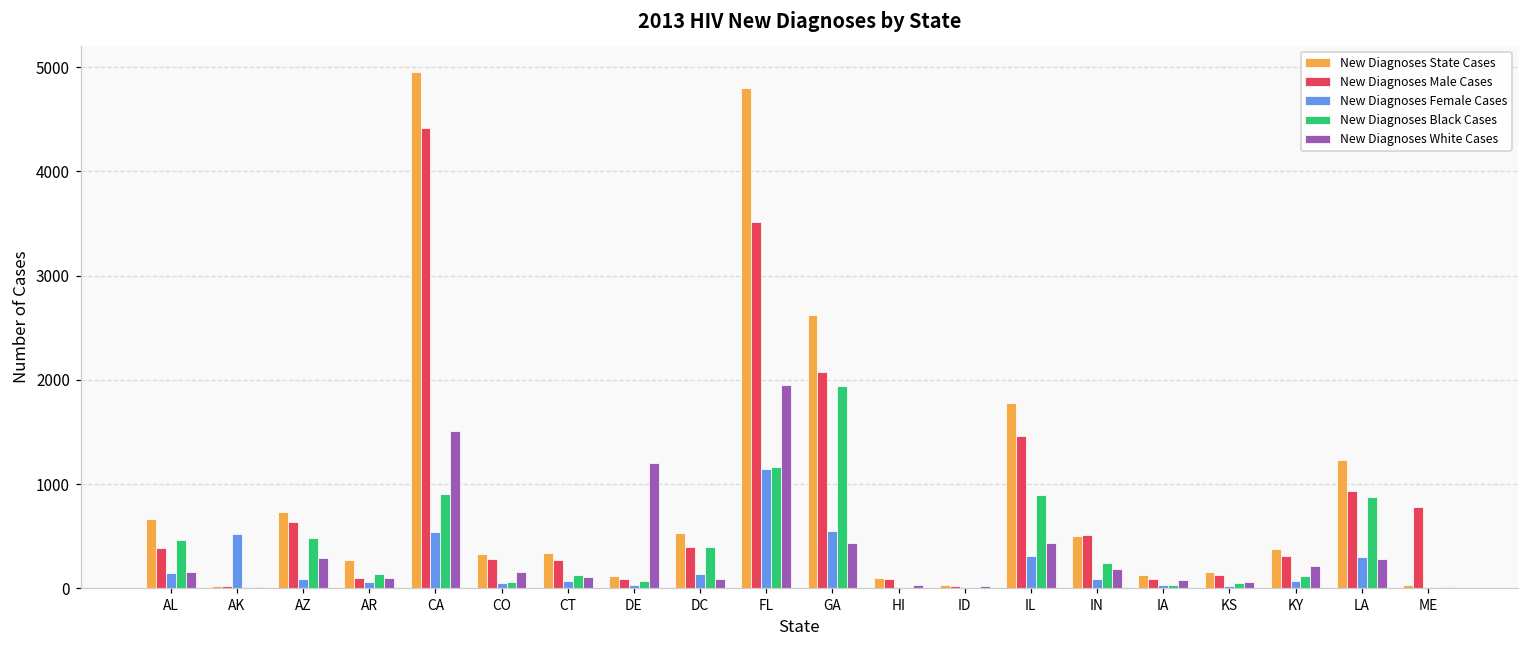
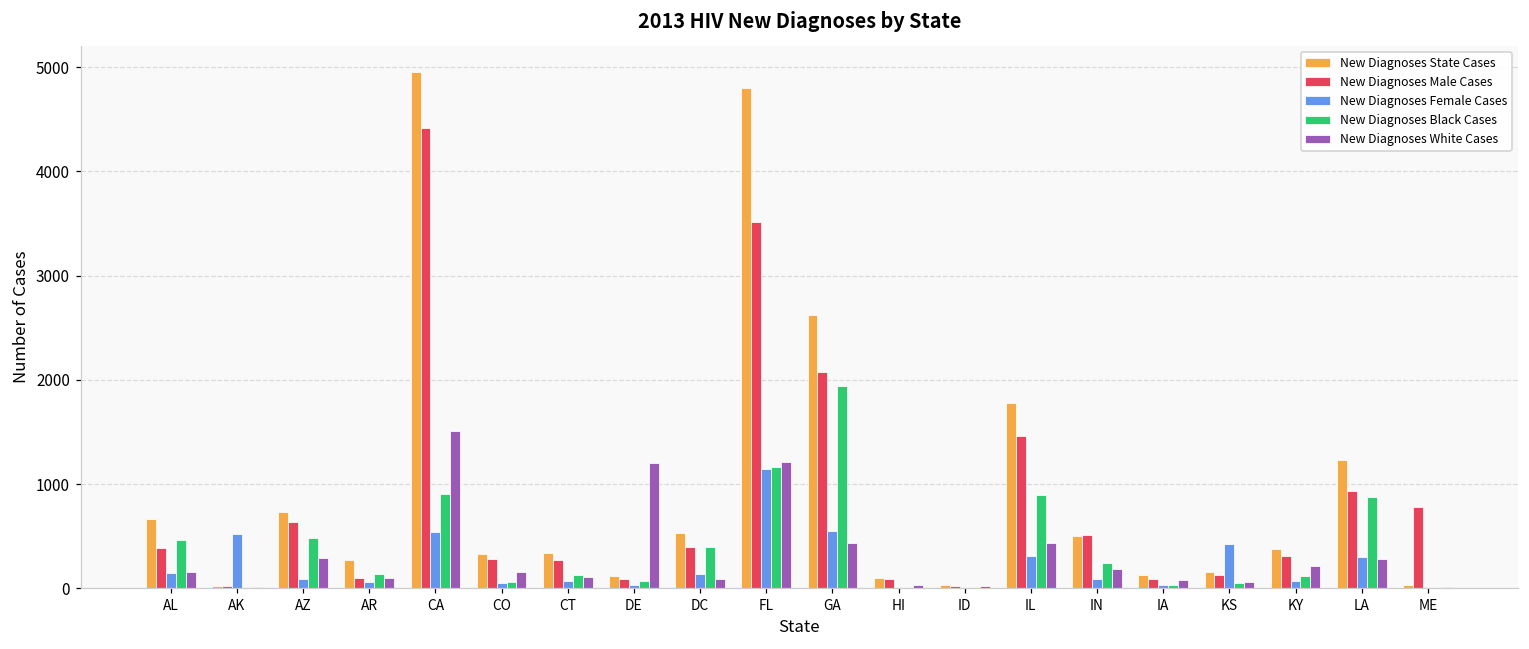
New Diagnoses White Cases, FL: 1900 -> 1200
New Diagnoses Female Cases, KS: 0 -> 400
